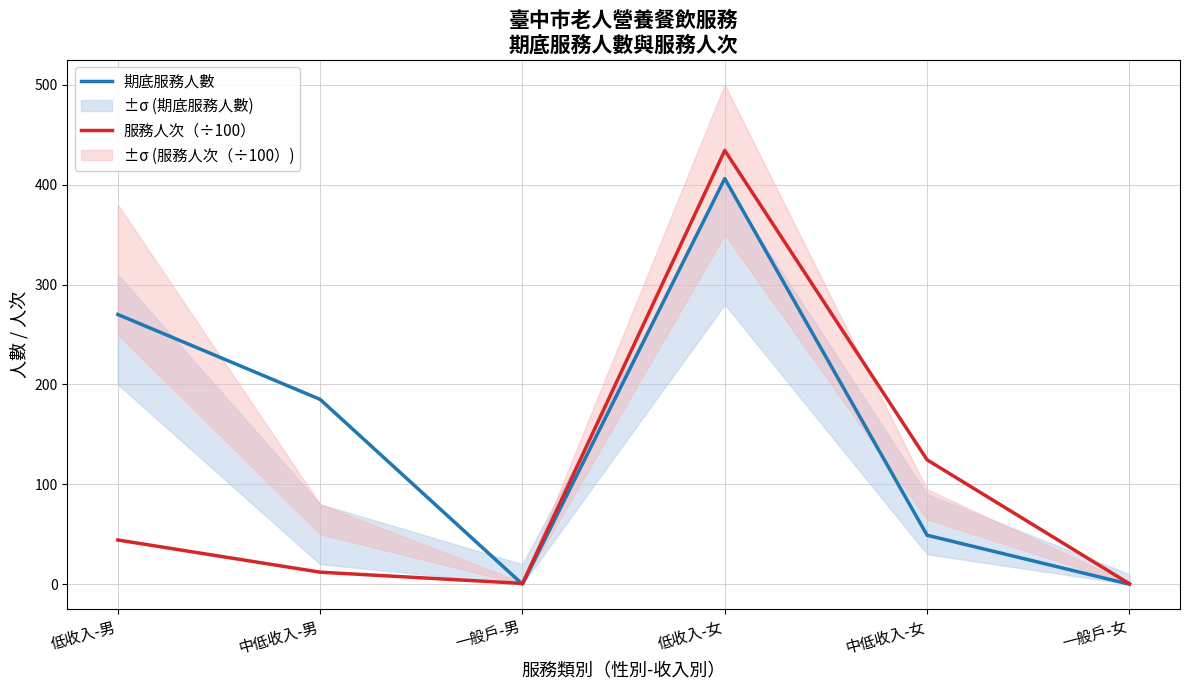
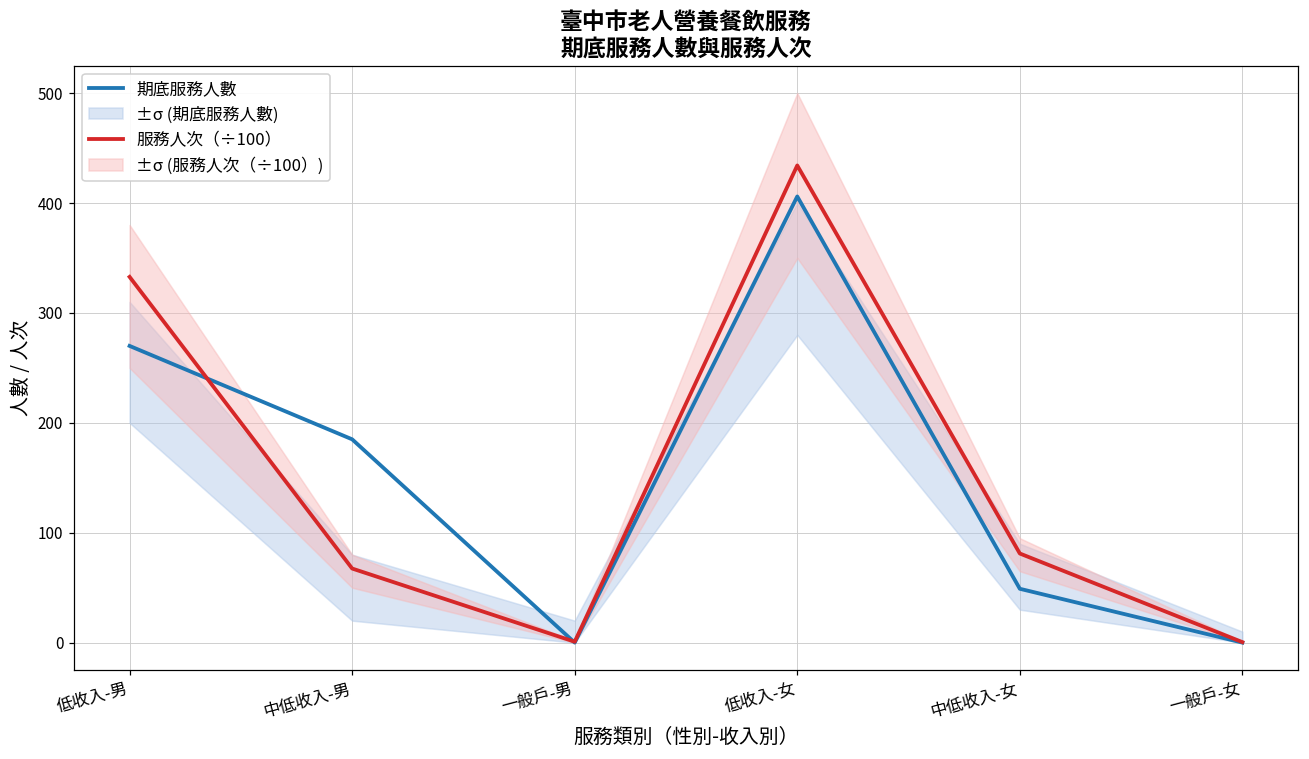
服務人次（÷100）, 低收入-男: 40 -> 330
服務人次（÷100）, 中低收入-男: 10 -> 70
服務人次（÷100）, 中低收入-女: 120 -> 80
